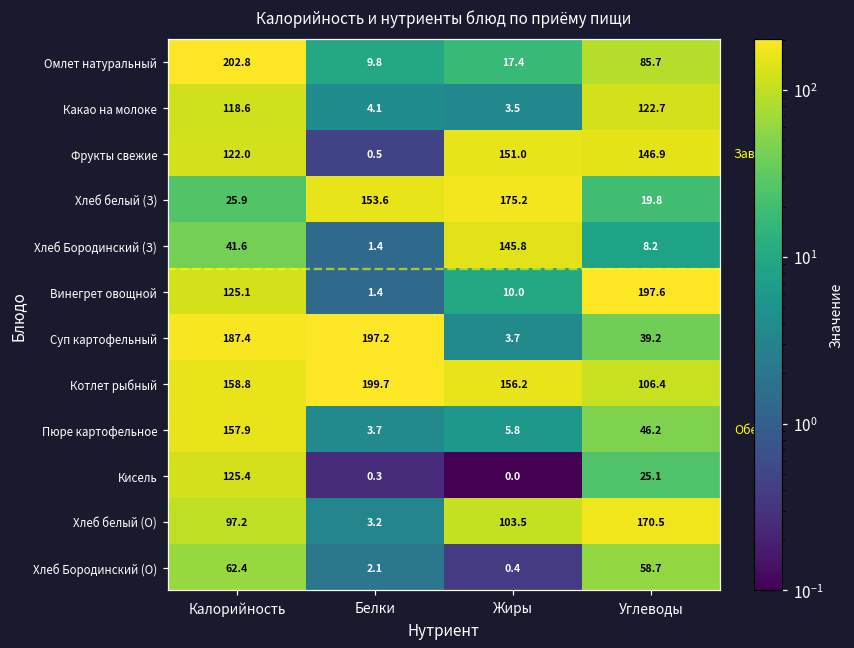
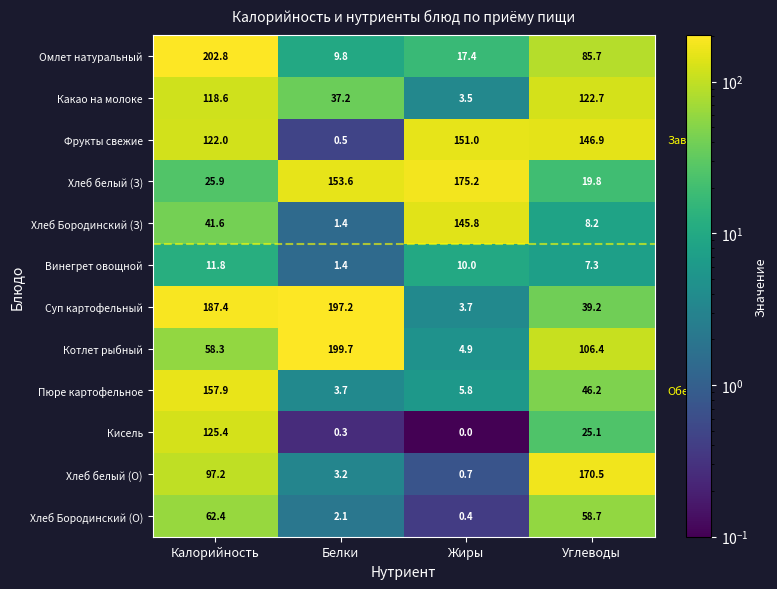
Какао на молоке, Белки: 4.1 -> 37.2
Винегрет овощной, Калорийность: 125.1 -> 11.8
Винегрет овощной, Углеводы: 197.6 -> 7.3
Котлет рыбный, Калорийность: 158.8 -> 58.3
Котлет рыбный, Жиры: 156.2 -> 4.9
Хлеб белый (О), Жиры: 103.5 -> 0.7
